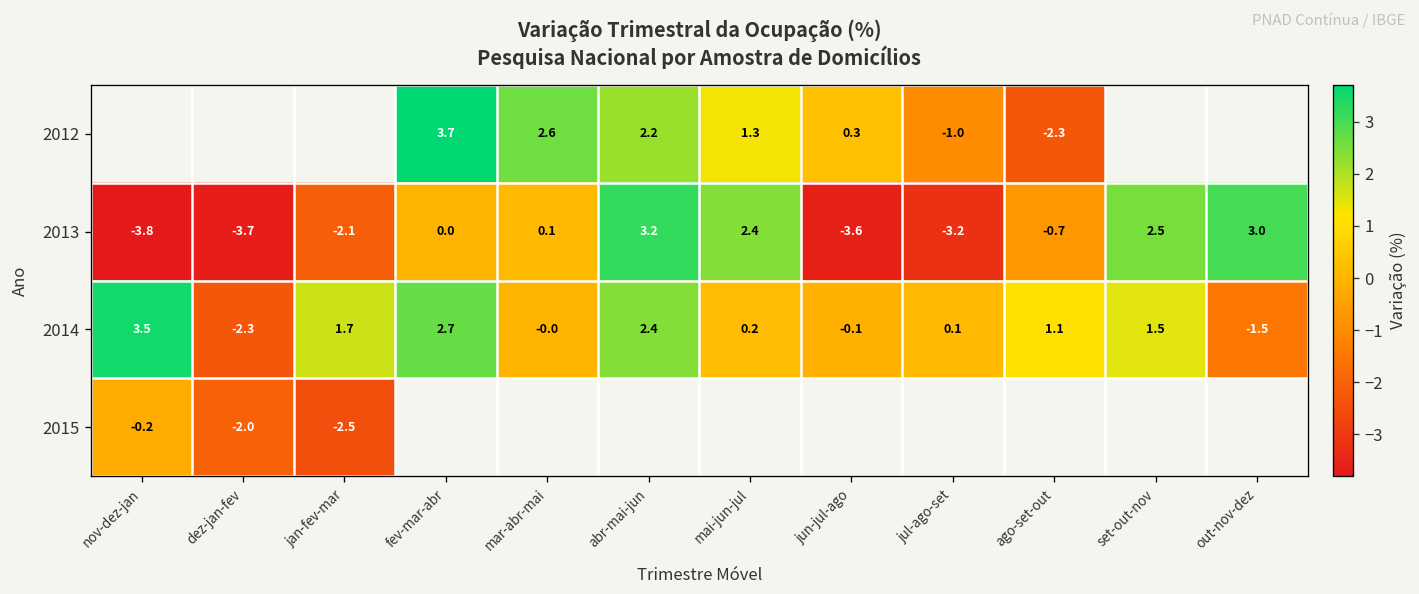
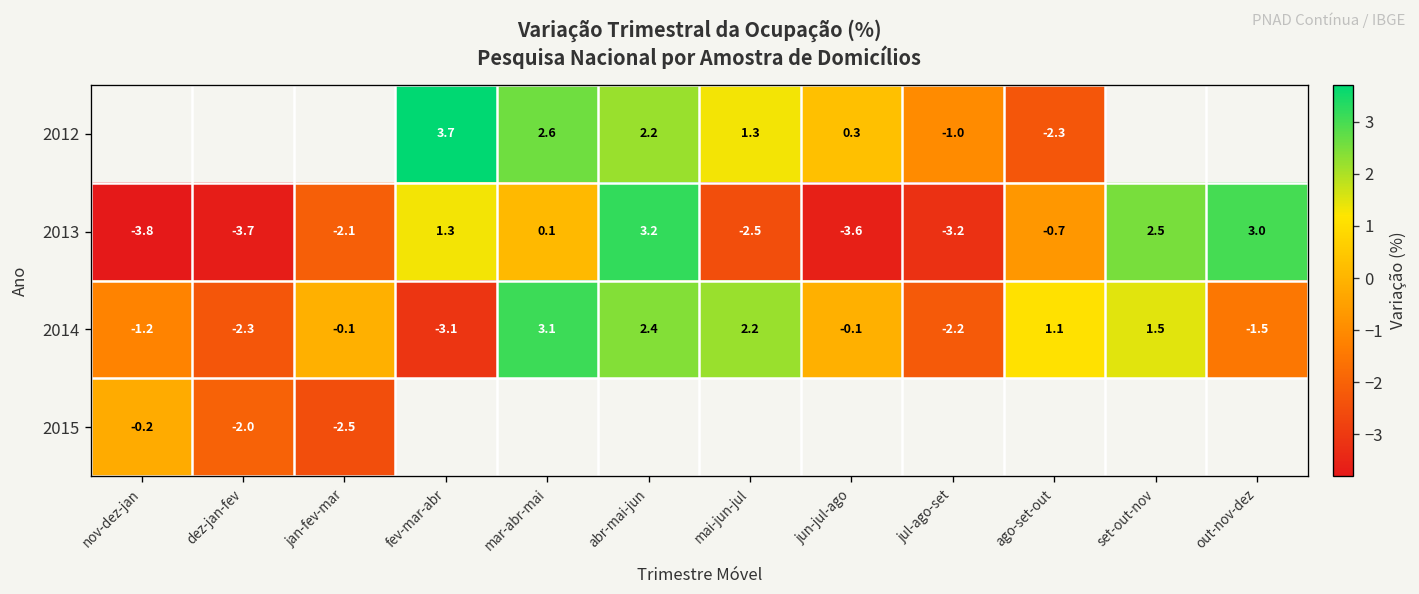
2013, fev-mar-abr: 0.0 -> 1.3
2013, mai-jun-jul: 2.4 -> -2.5
2014, nov-dez-jan: 3.5 -> -1.2
2014, jan-fev-mar: 1.7 -> -0.1
2014, fev-mar-abr: 2.7 -> -3.1
2014, mar-abr-mai: -0.0 -> 3.1
2014, mai-jun-jul: 0.2 -> 2.2
2014, jul-ago-set: 0.1 -> -2.2
